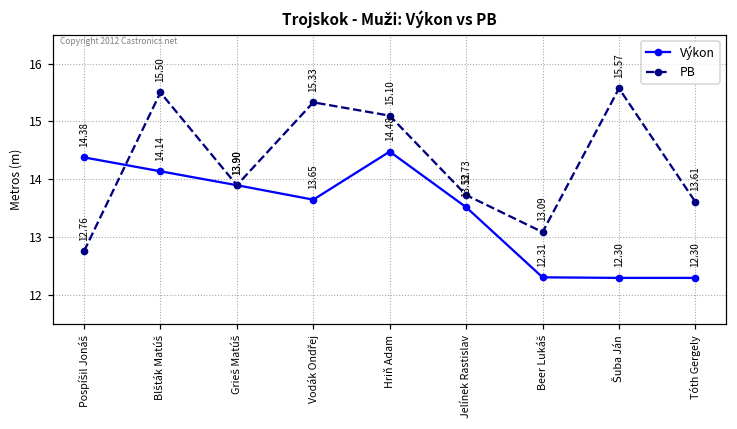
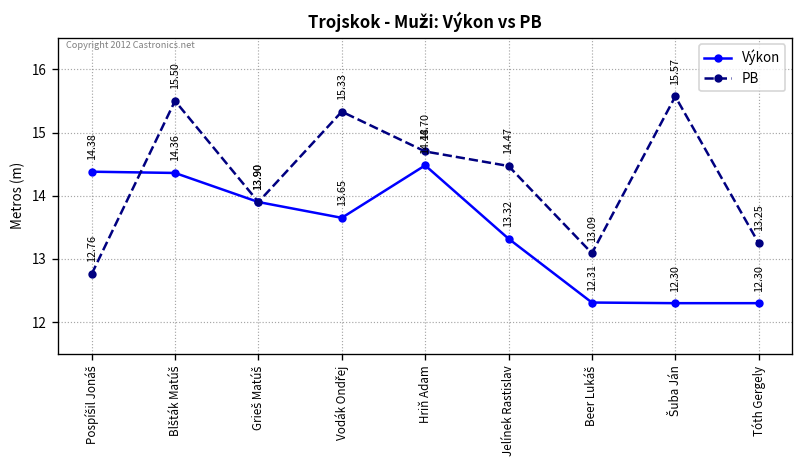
Výkon, Blšták Matúš: 14.14 -> 14.36
PB, Hriň Adam: 15.10 -> 14.70
Výkon, Jelínek Rastislav: 13.52 -> 13.32
PB, Jelínek Rastislav: 13.73 -> 14.47
PB, Tóth Gergely: 13.61 -> 13.25
